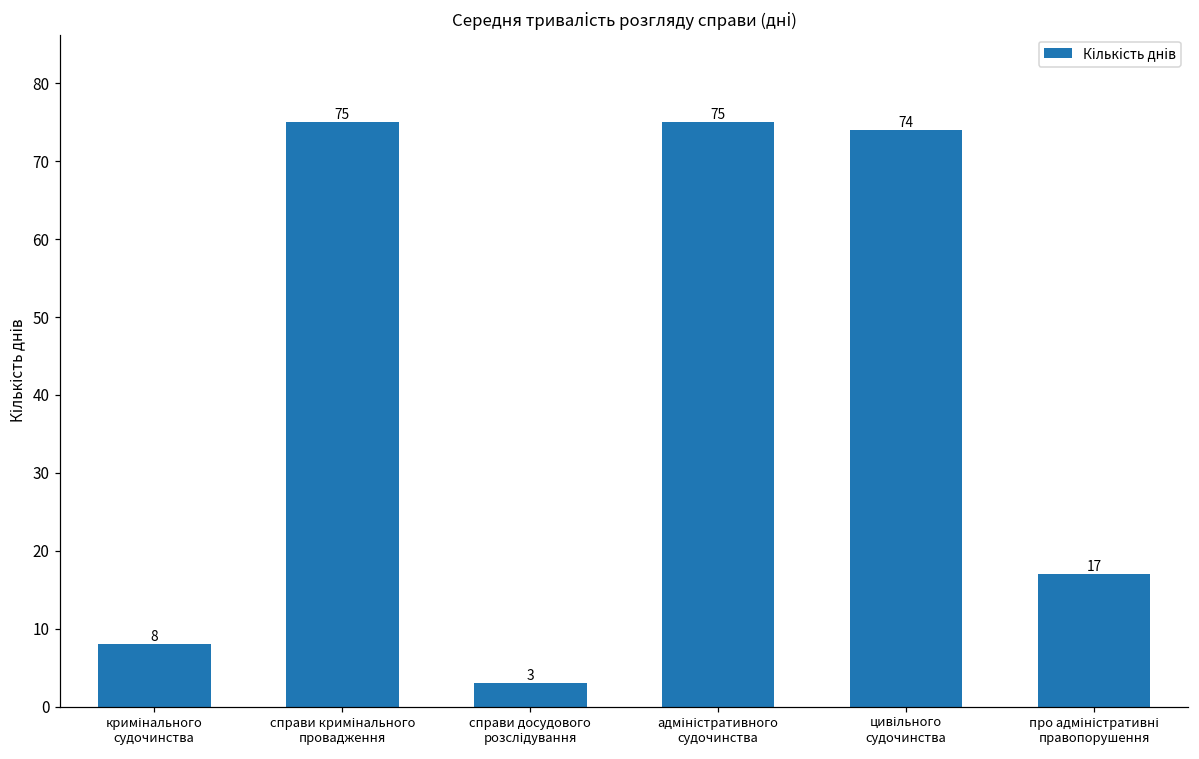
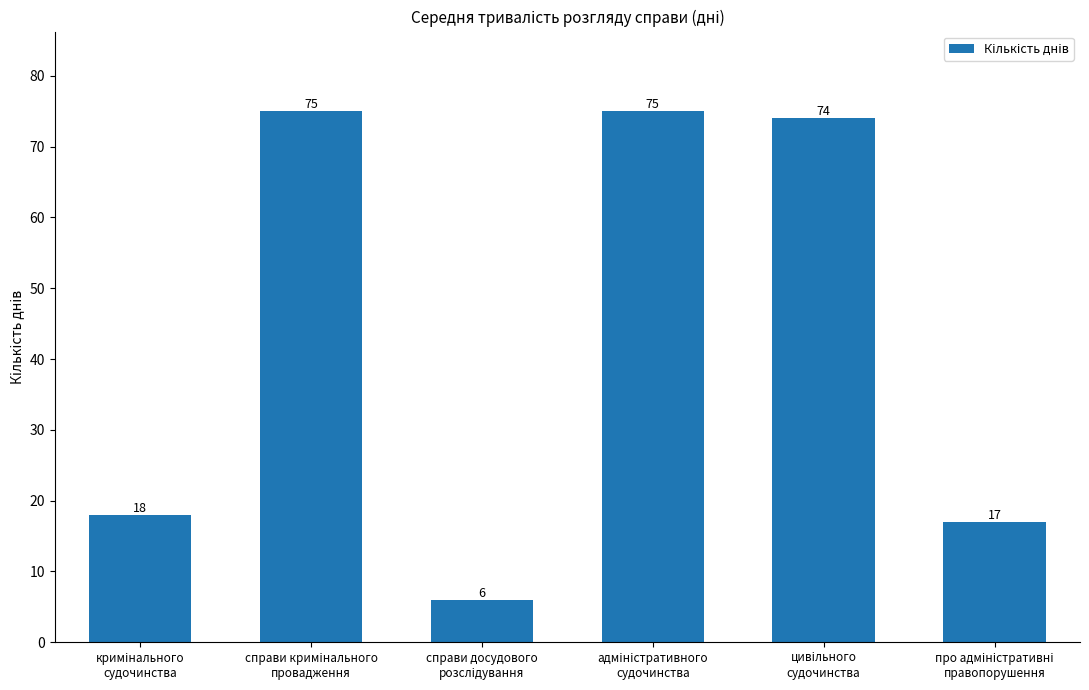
кримінального судочинства: 8 -> 18
справи досудового розслідування: 3 -> 6
